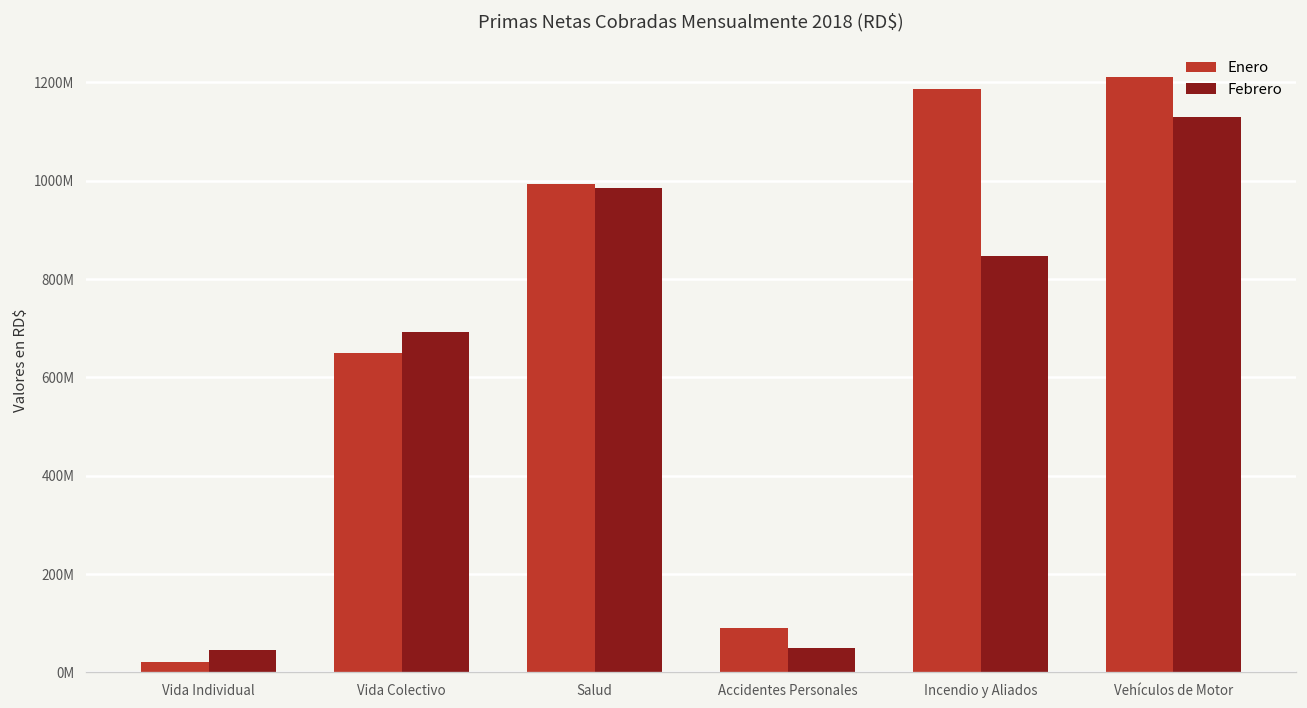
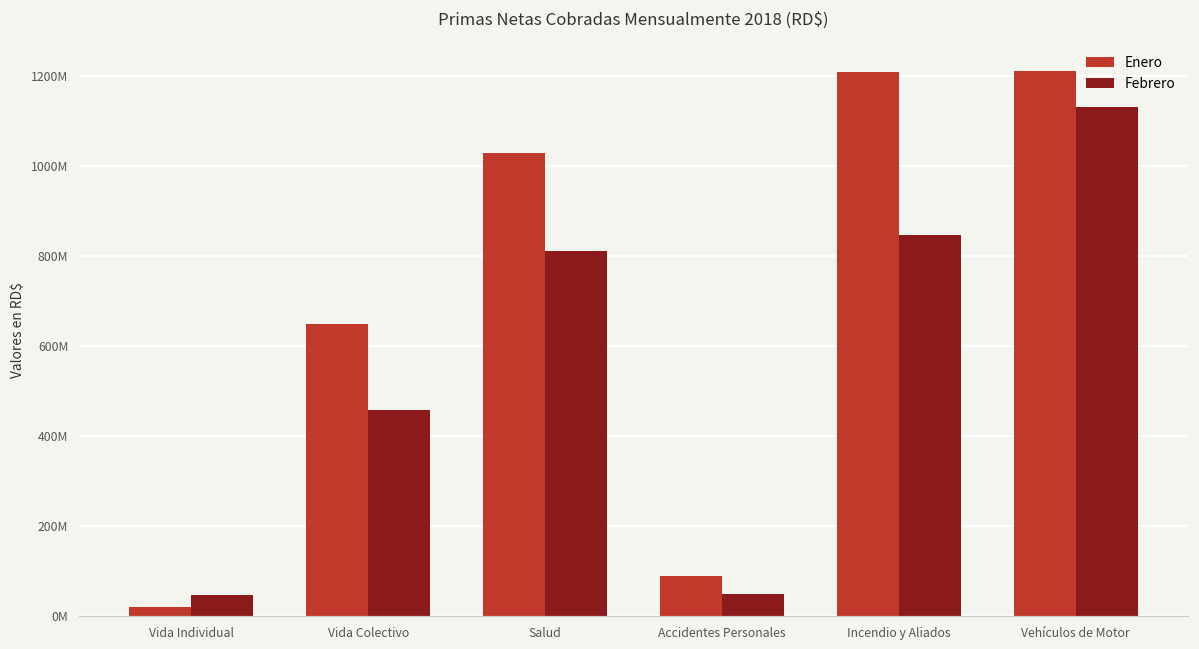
Febrero, Vida Colectivo: 690000000 -> 460000000
Enero, Salud: 990000000 -> 1030000000
Febrero, Salud: 980000000 -> 810000000
Enero, Incendio y Aliados: 1190000000 -> 1210000000
